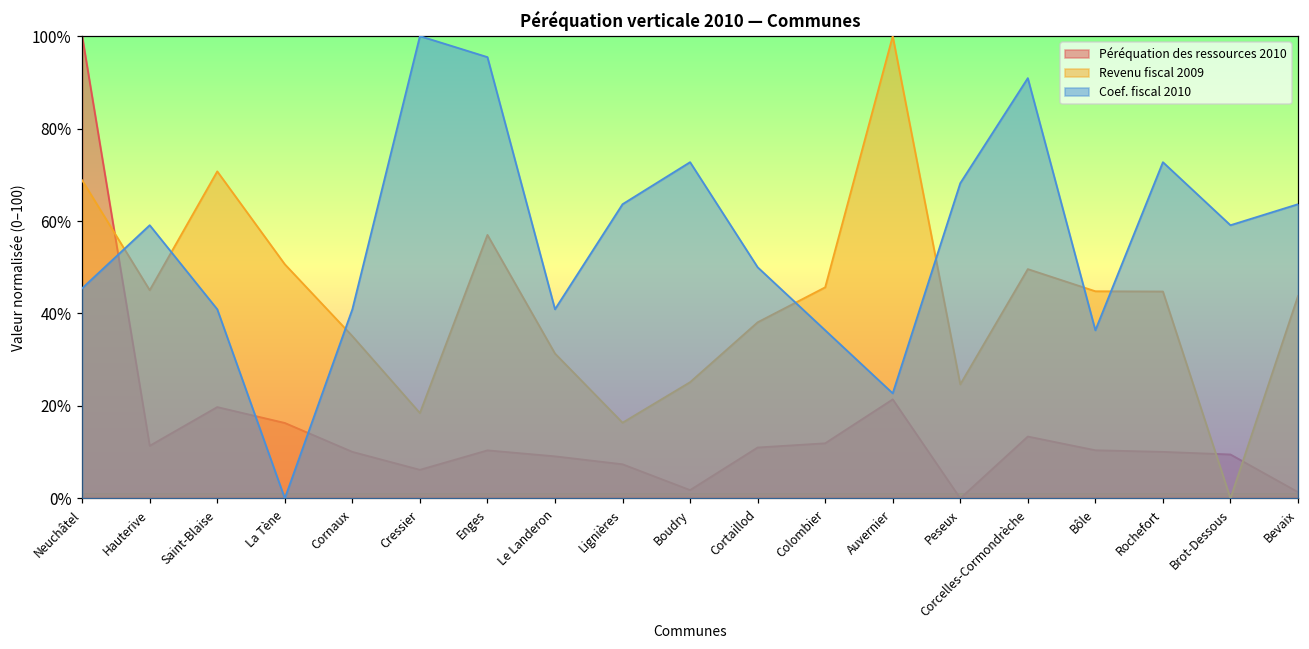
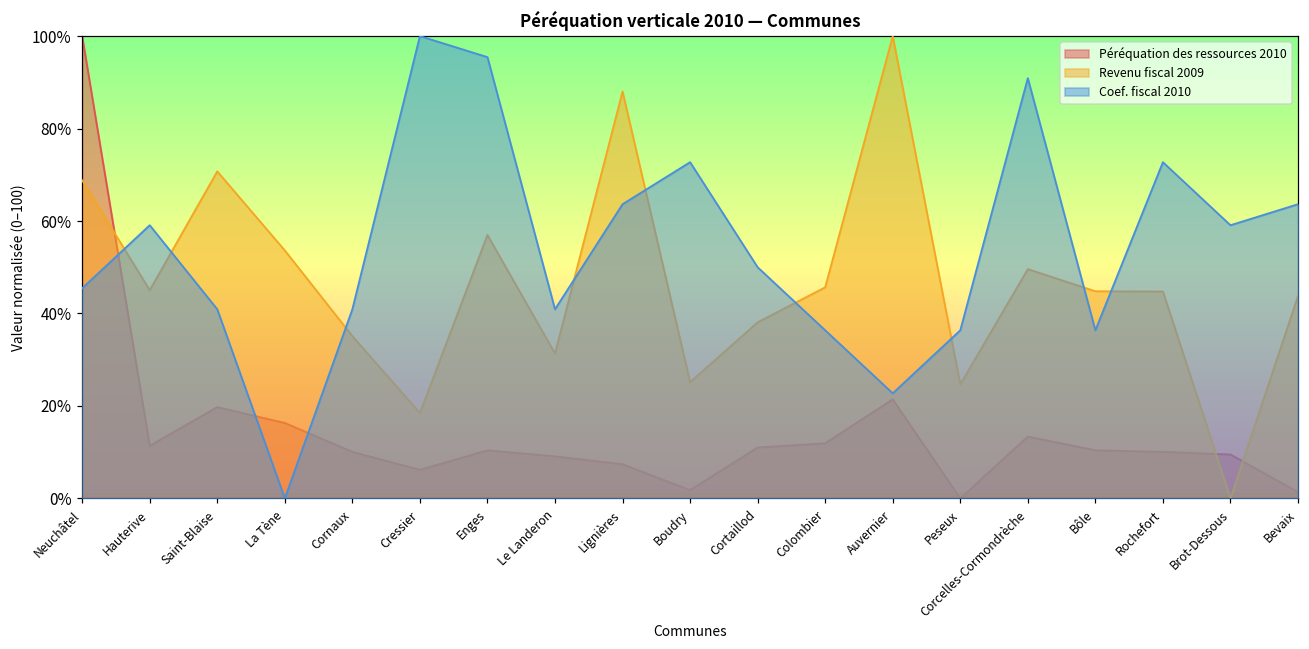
Revenu fiscal 2009, La Tène: 51% -> 54%
Revenu fiscal 2009, Lignières: 16% -> 88%
Coef. fiscal 2010, Peseux: 68% -> 36%
